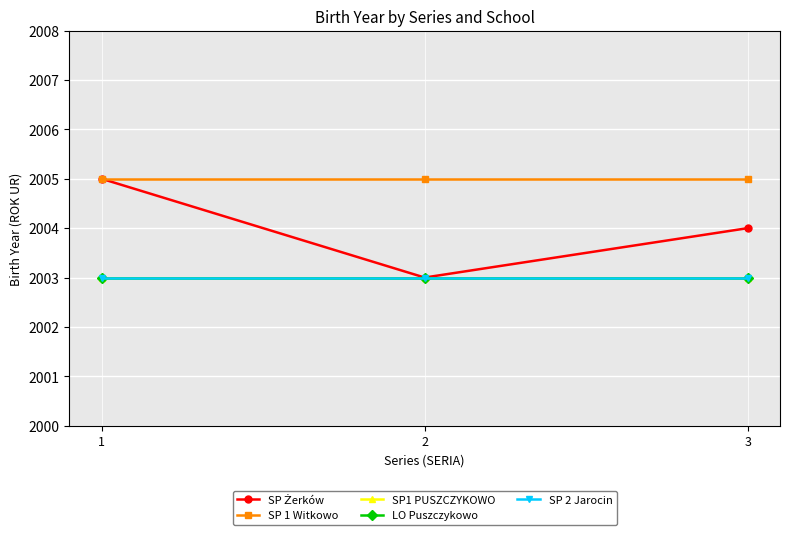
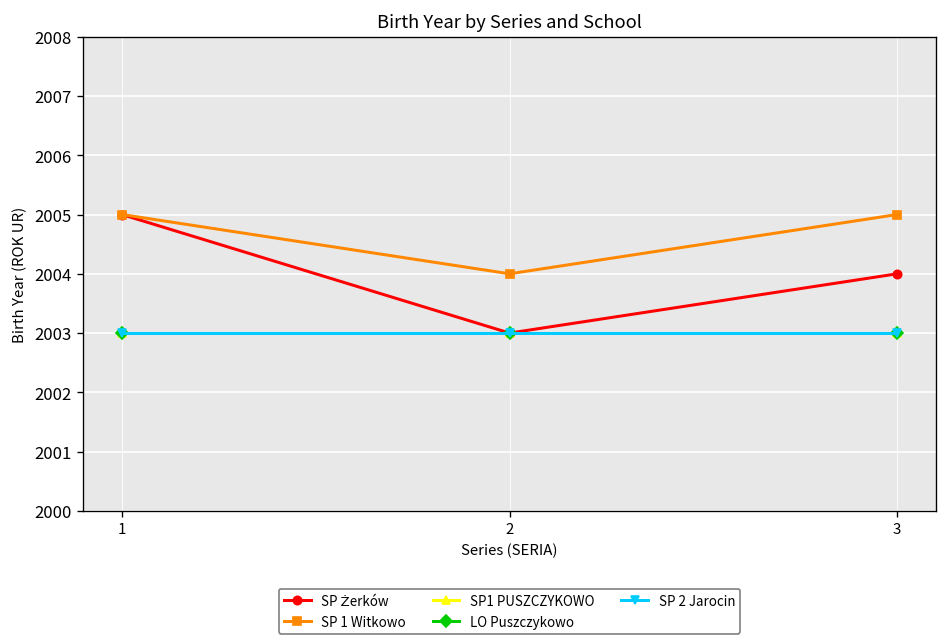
SP 1 Witkowo, 2: 2005 -> 2004
